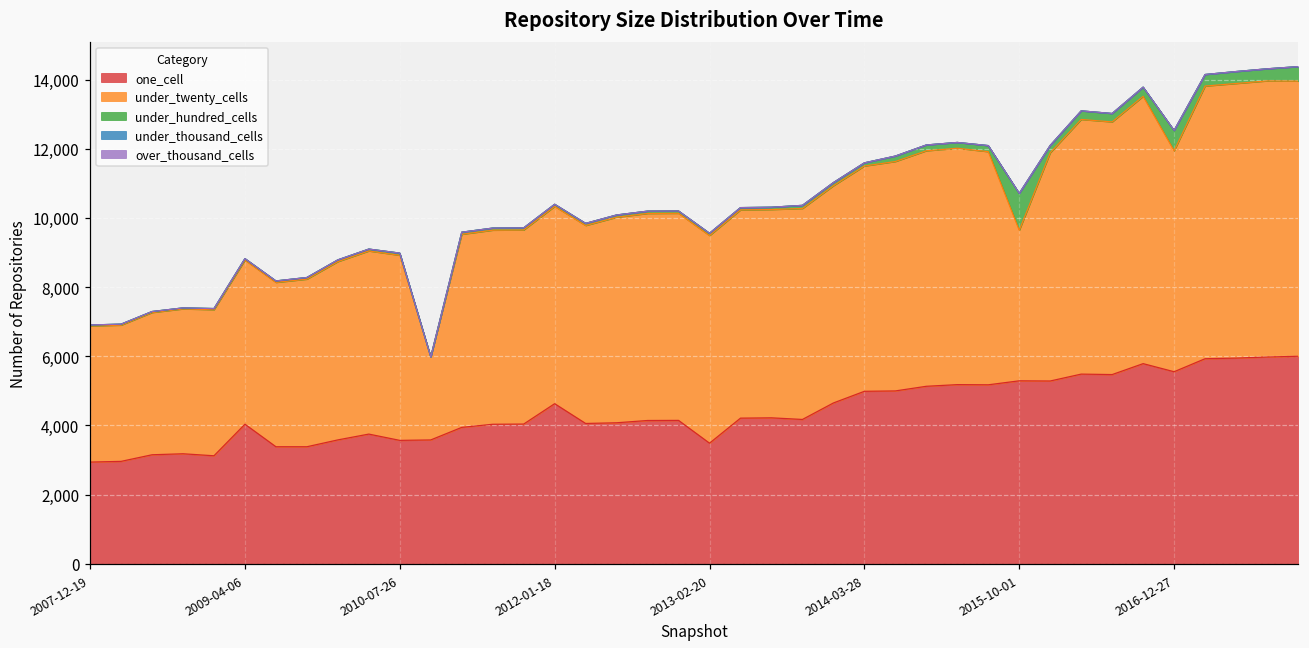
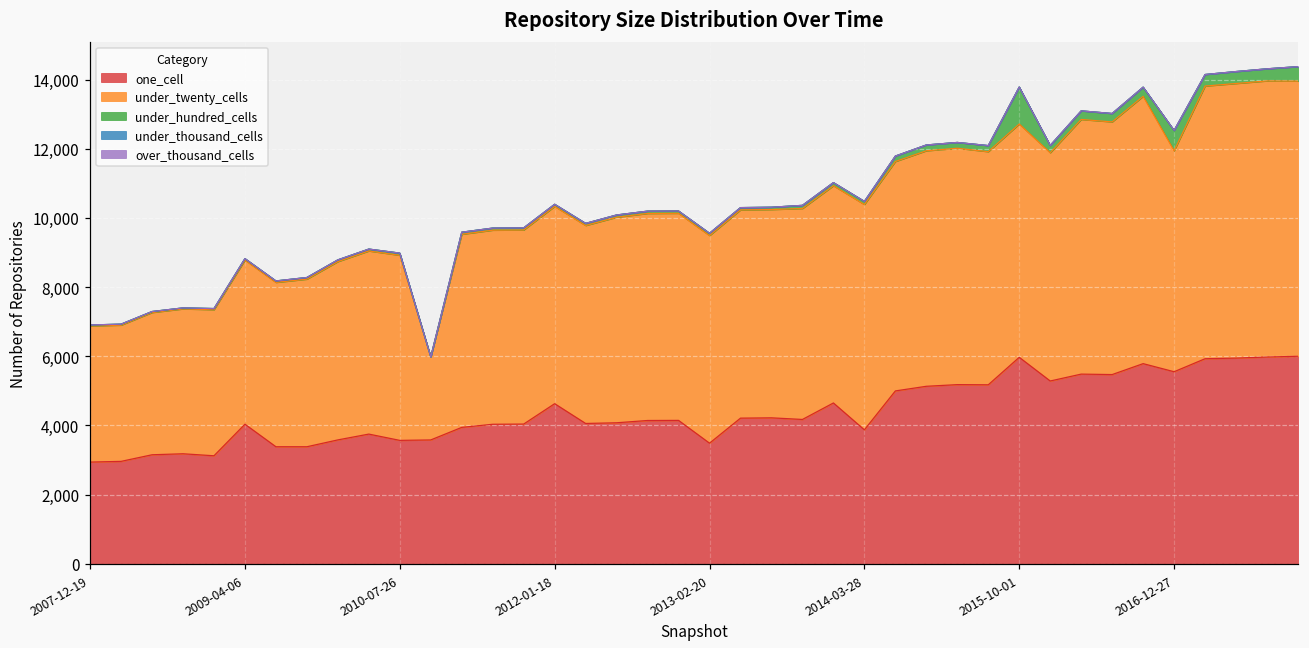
one_cell, 2014-03-28: 5,000 -> 3,900
one_cell, 2015-10-01: 5,300 -> 6,000
under_twenty_cells, 2015-10-01: 4,400 -> 6,700
